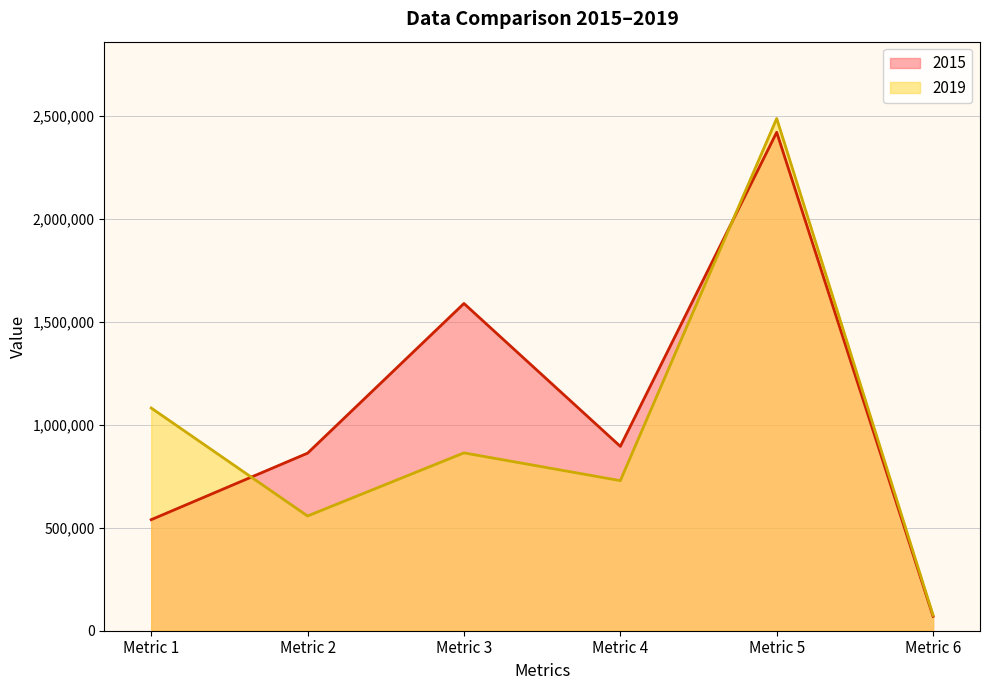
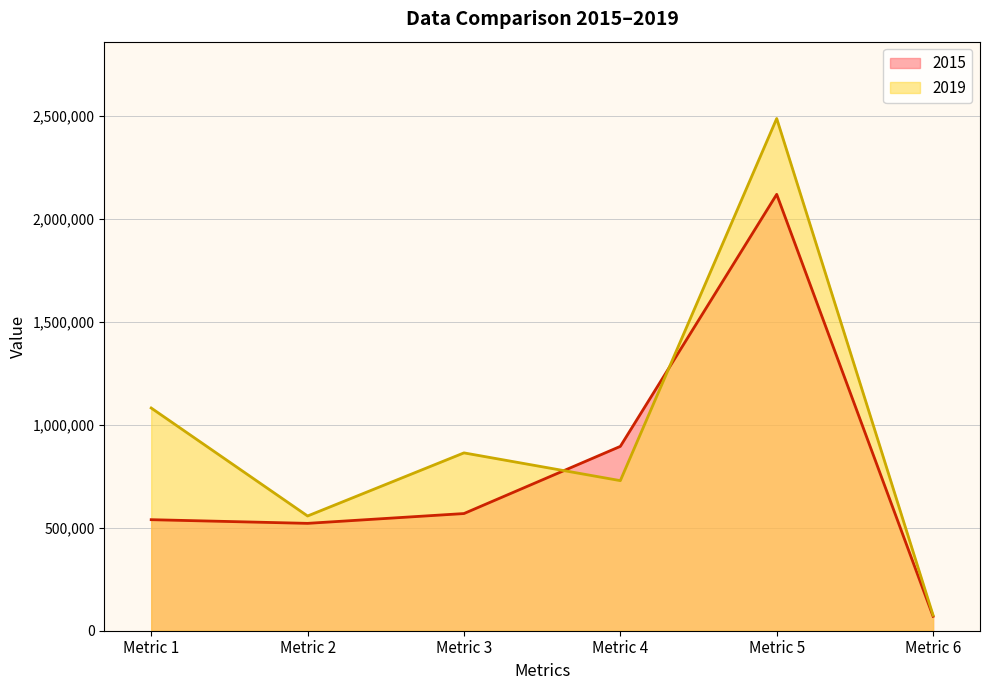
2015, Metric 2: 860,000 -> 520,000
2015, Metric 3: 1,590,000 -> 570,000
2015, Metric 5: 2,420,000 -> 2,120,000
